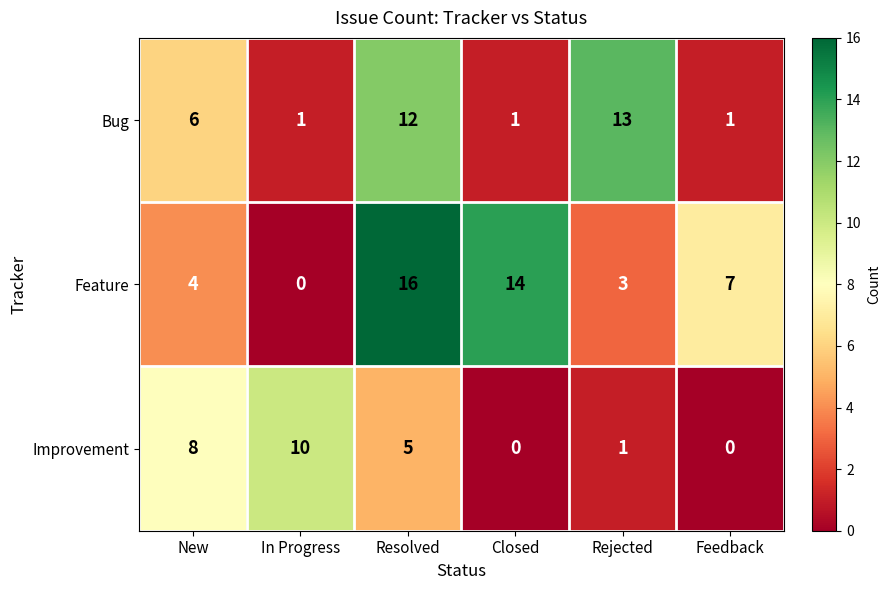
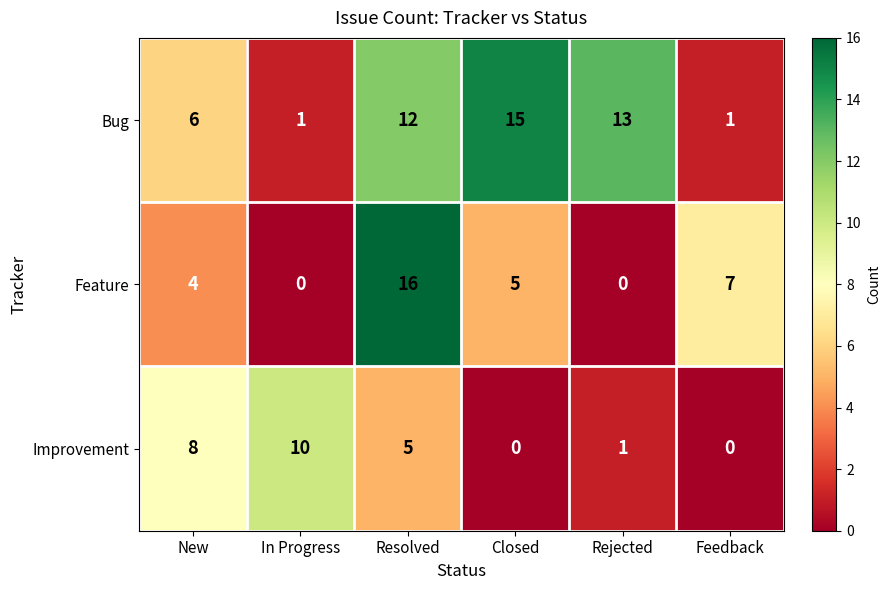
Bug, Closed: 1 -> 15
Feature, Closed: 14 -> 5
Feature, Rejected: 3 -> 0
